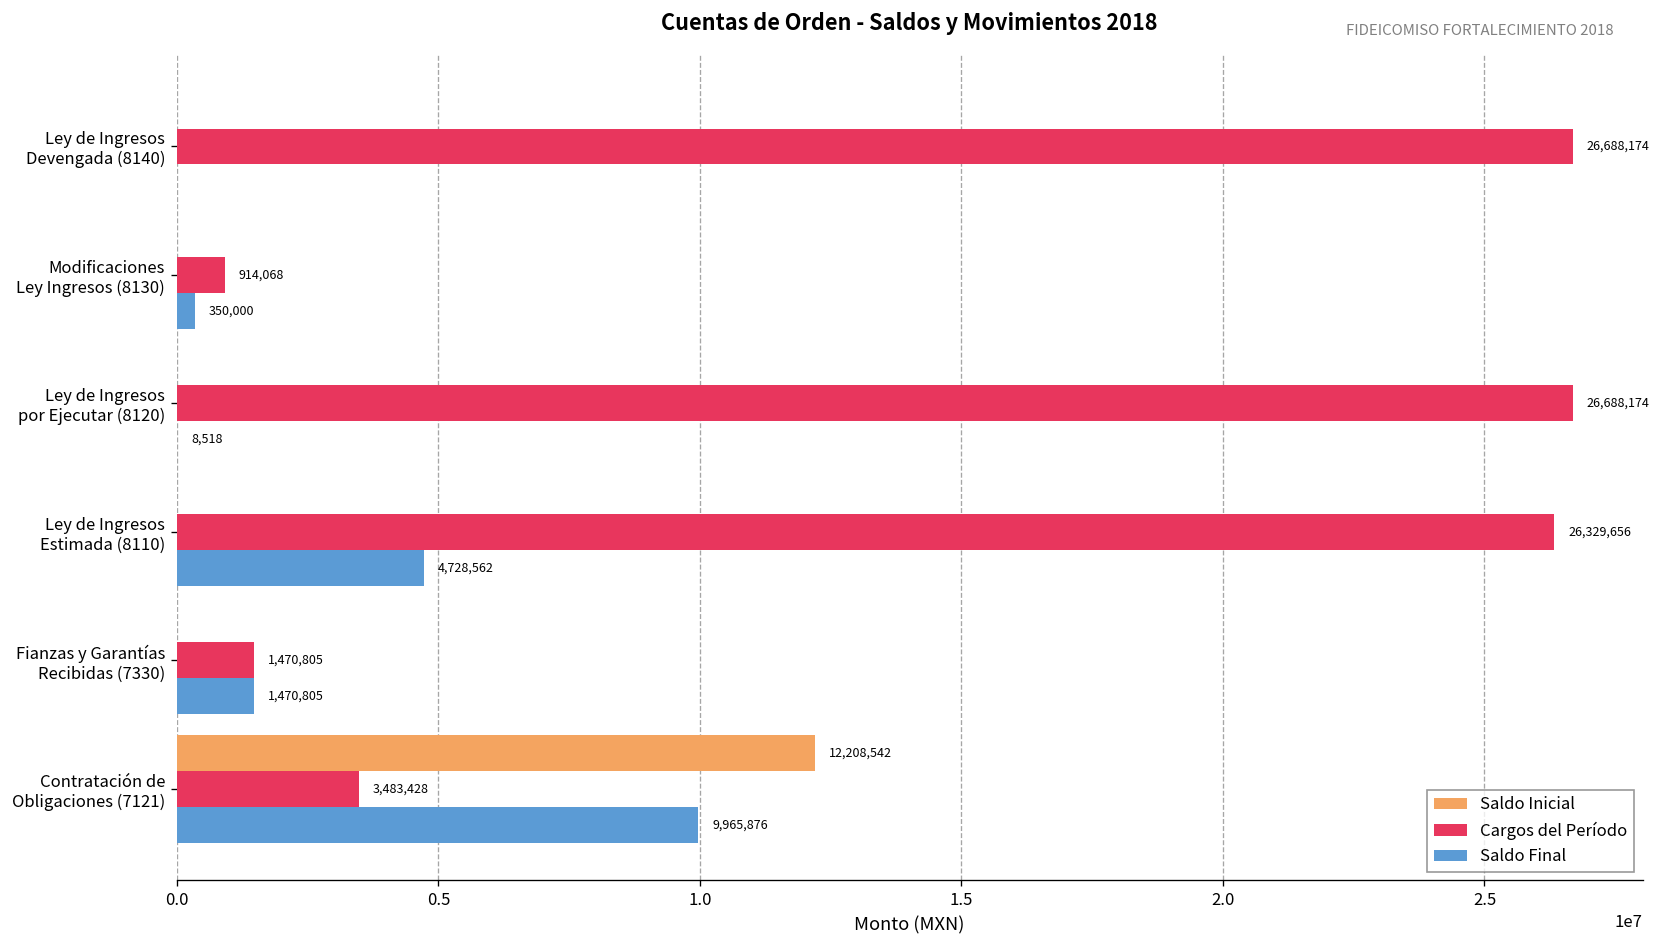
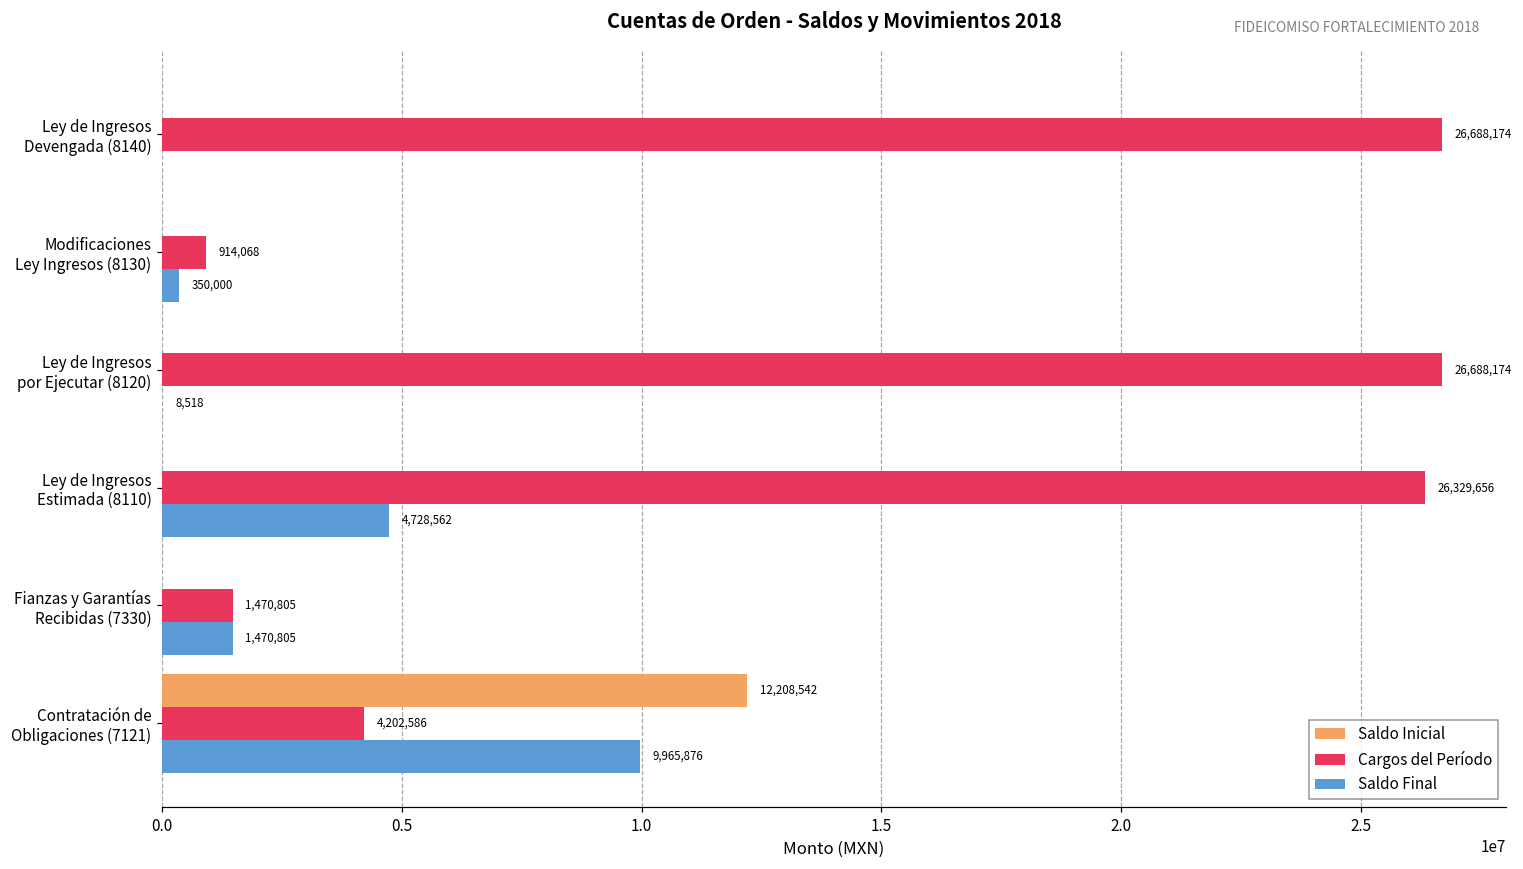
Cargos del Período, Contratación de Obligaciones (7121): 3,483,428 -> 4,202,586
